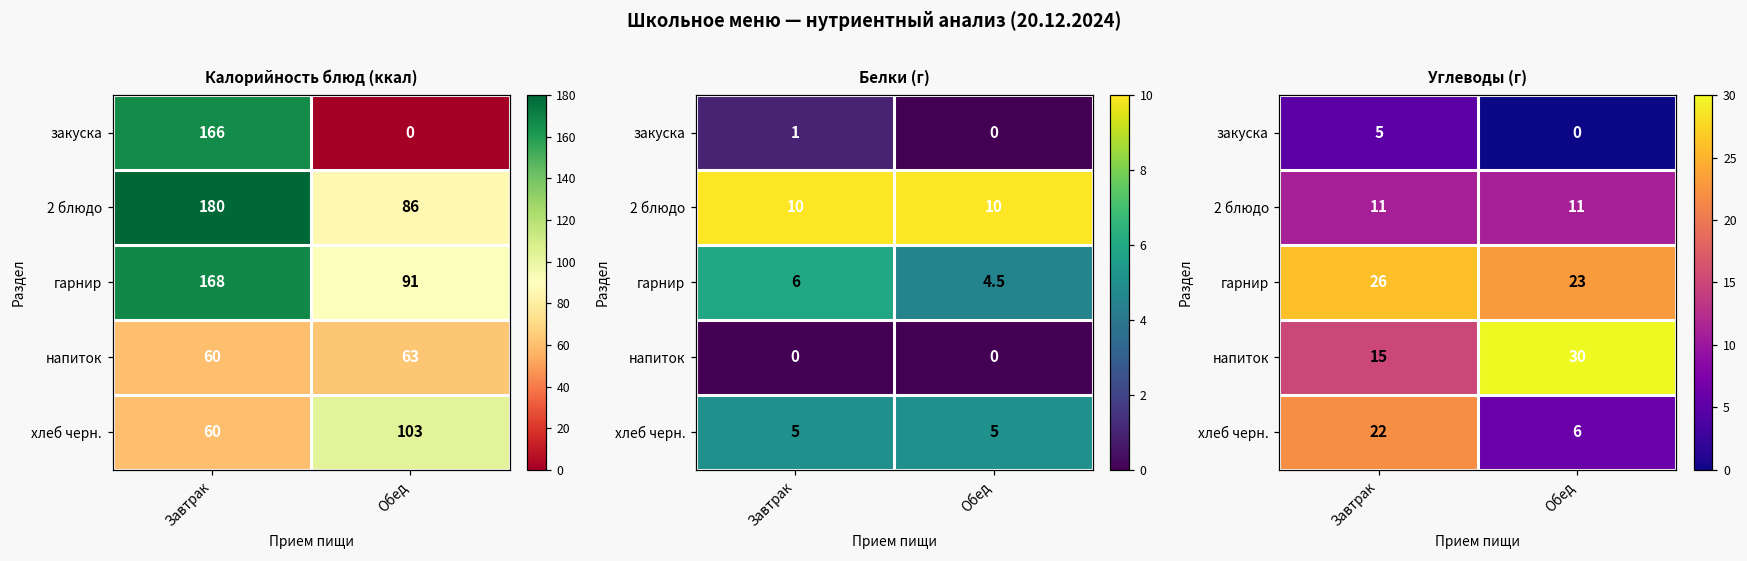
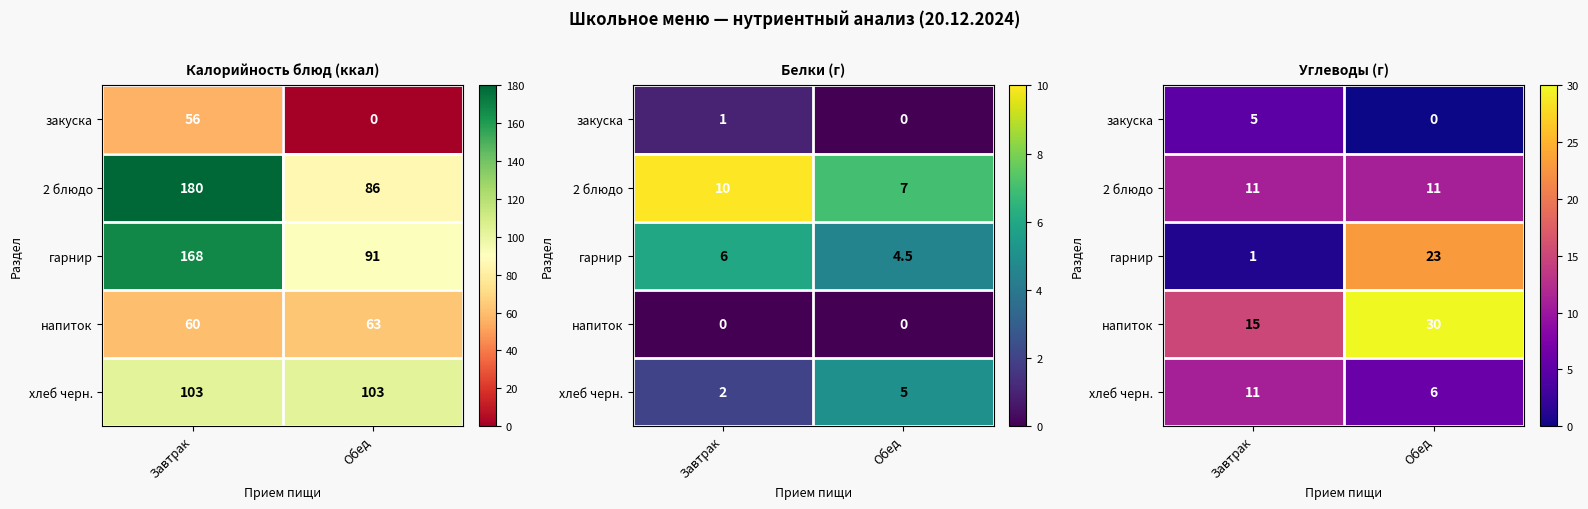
Калорийность блюд (ккал), закуска, Завтрак: 166 -> 56
Калорийность блюд (ккал), хлеб черн., Завтрак: 60 -> 103
Белки (г), 2 блюдо, Обед: 10 -> 7
Белки (г), хлеб черн., Завтрак: 5 -> 2
Углеводы (г), гарнир, Завтрак: 26 -> 1
Углеводы (г), хлеб черн., Завтрак: 22 -> 11
